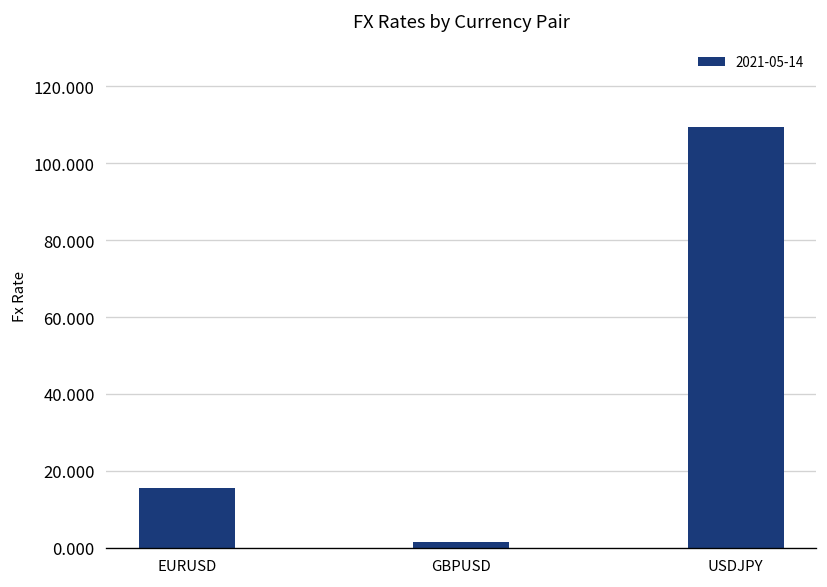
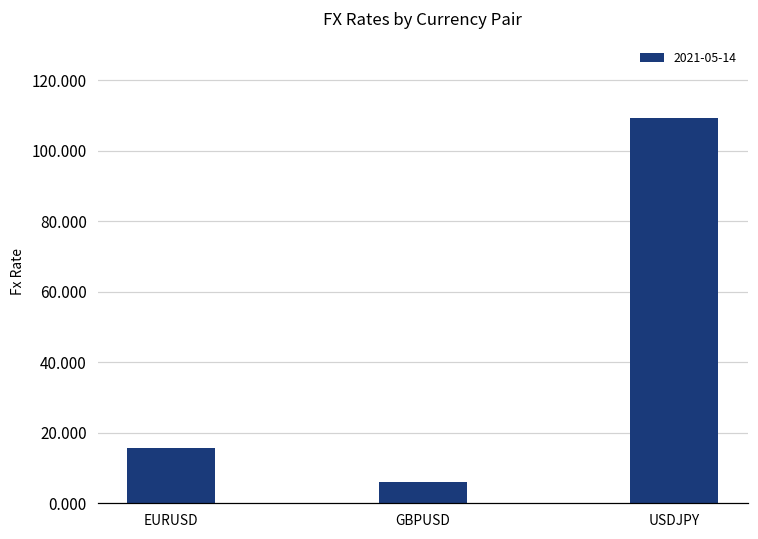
GBPUSD: 1 -> 6
